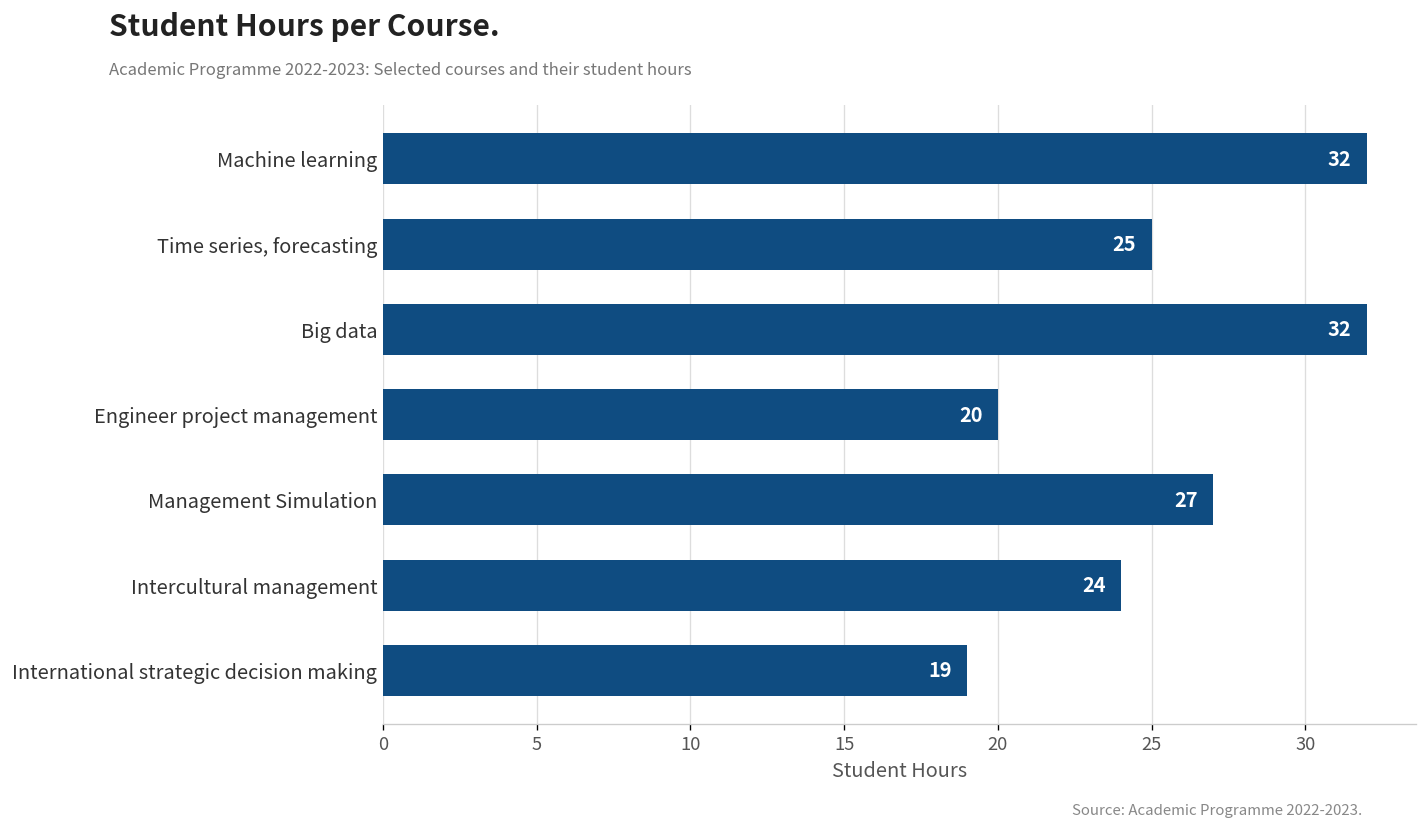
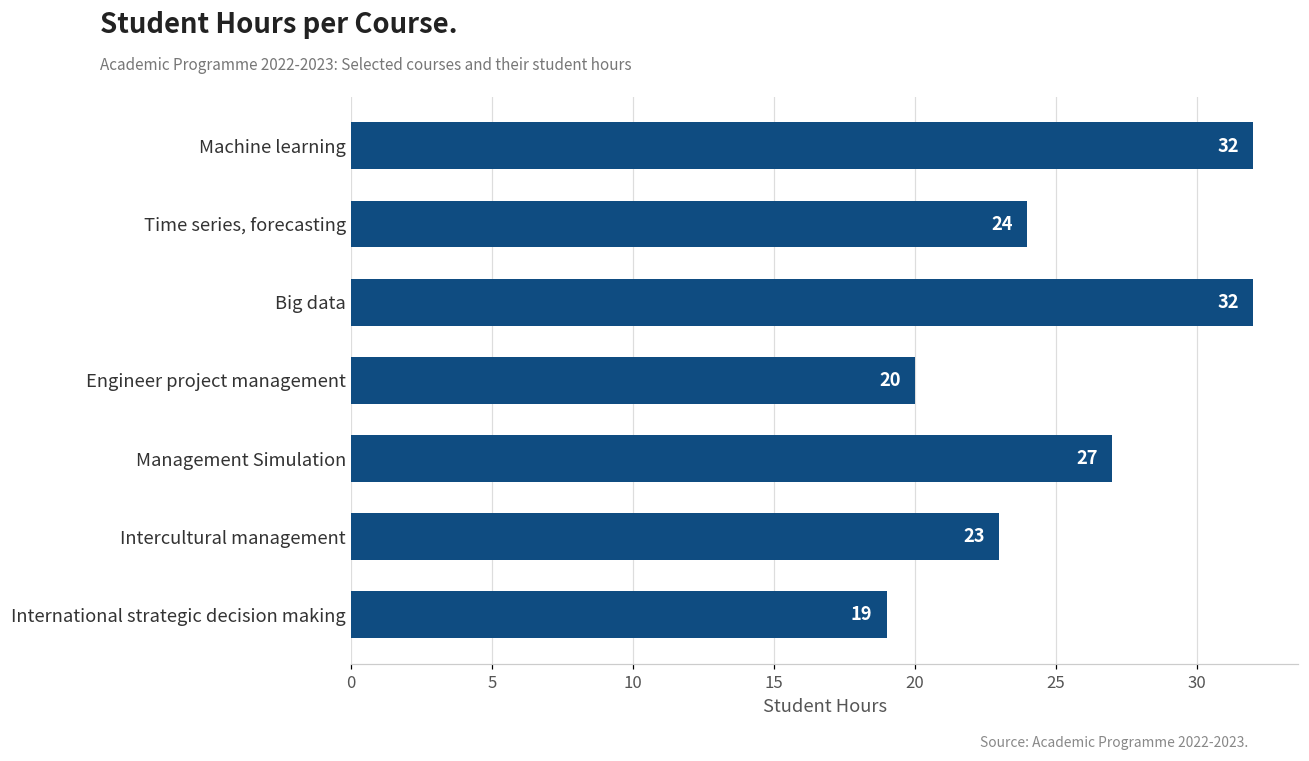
Time series, forecasting: 25 -> 24
Intercultural management: 24 -> 23
